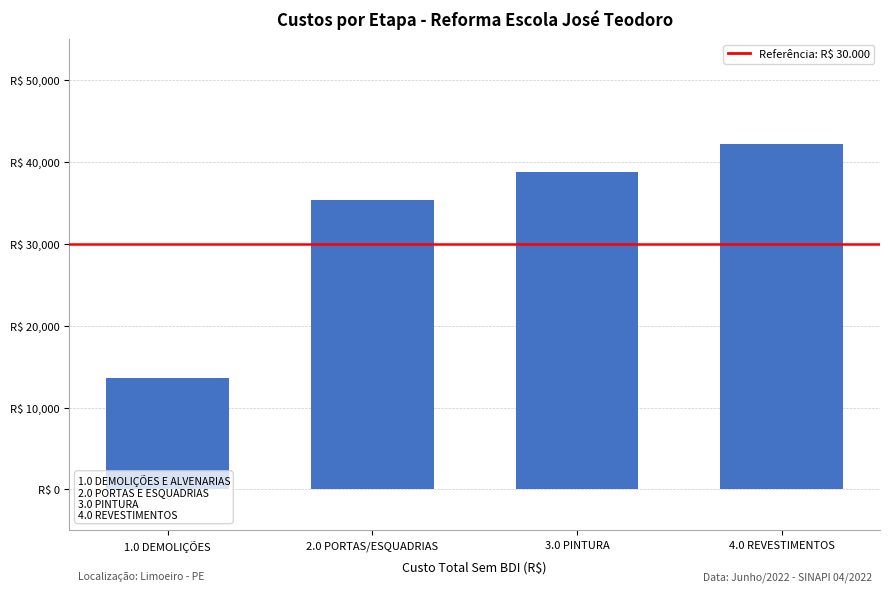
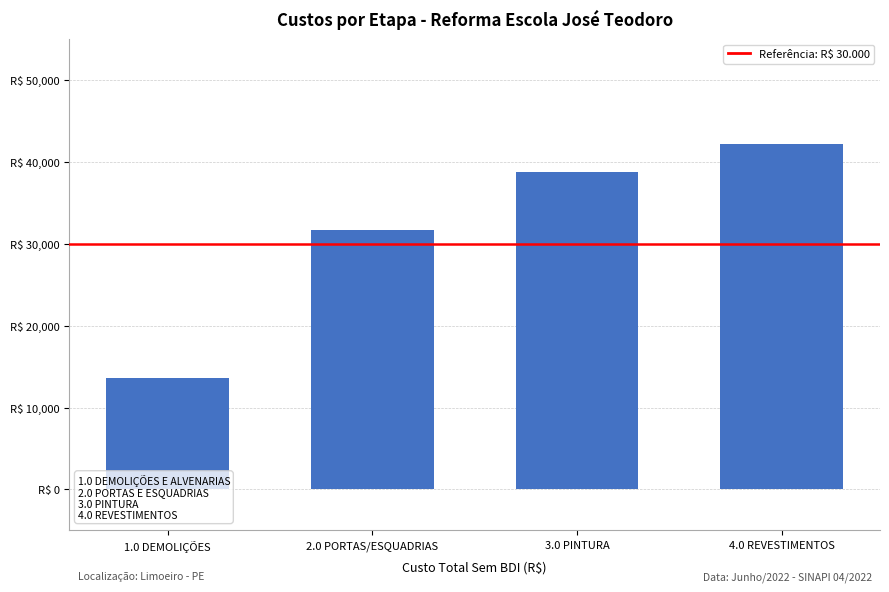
2.0 PORTAS/ESQUADRIAS: R$ 35,000 -> R$ 32,000
